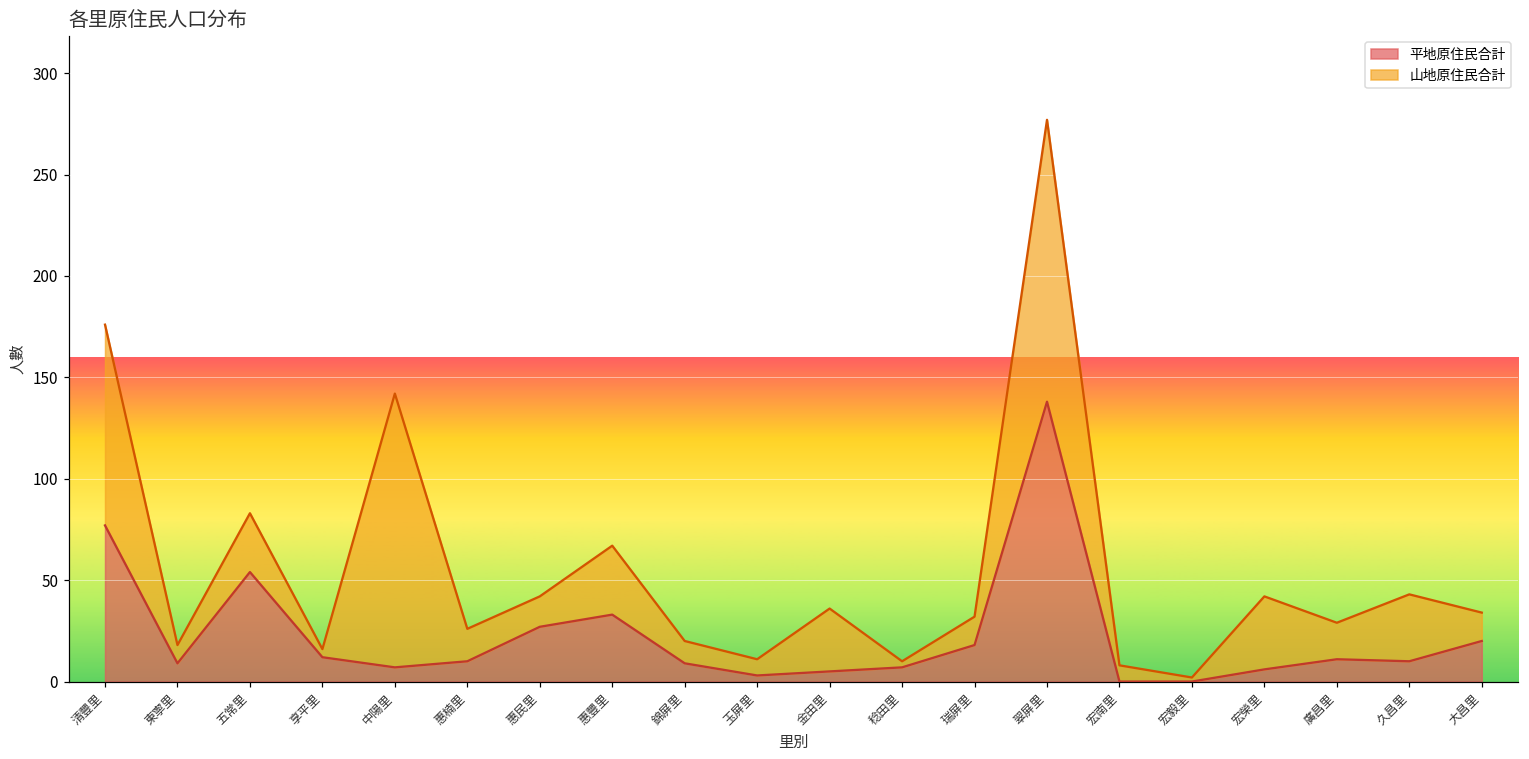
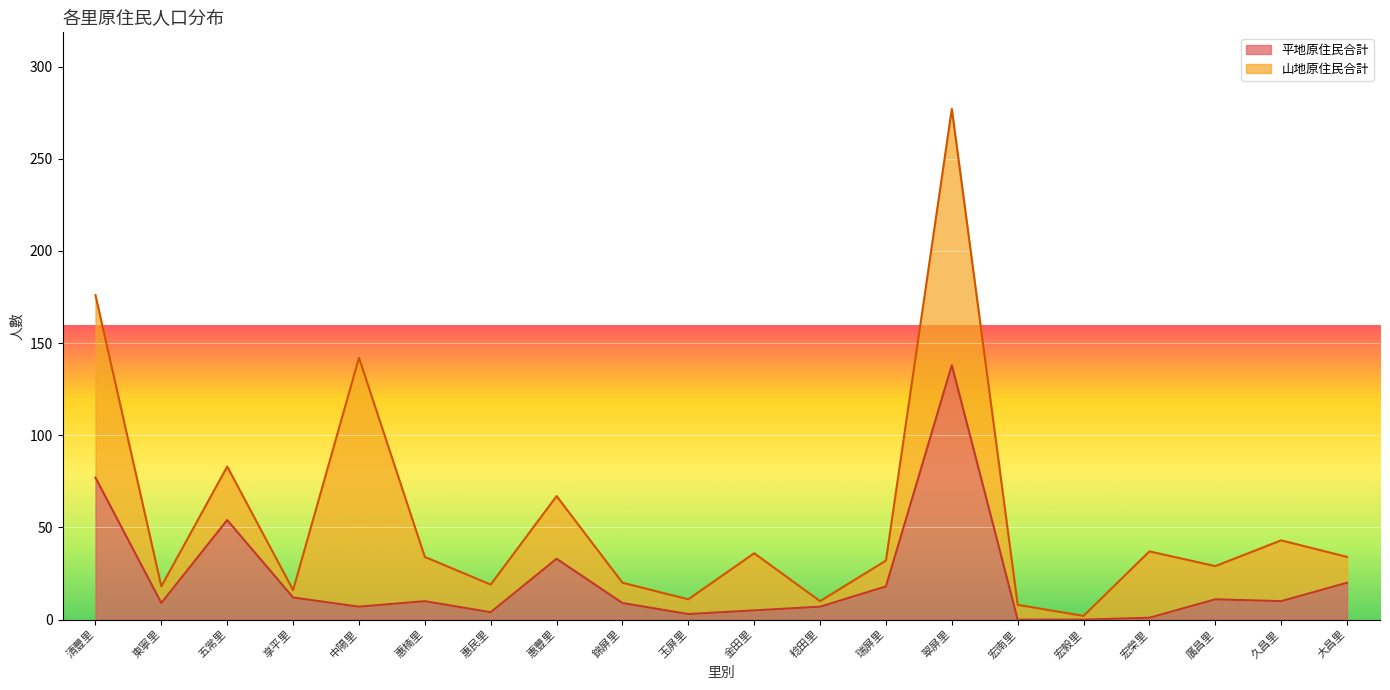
山地原住民合計, 惠楠里: 16 -> 24
平地原住民合計, 惠民里: 27 -> 4
平地原住民合計, 宏榮里: 6 -> 1
